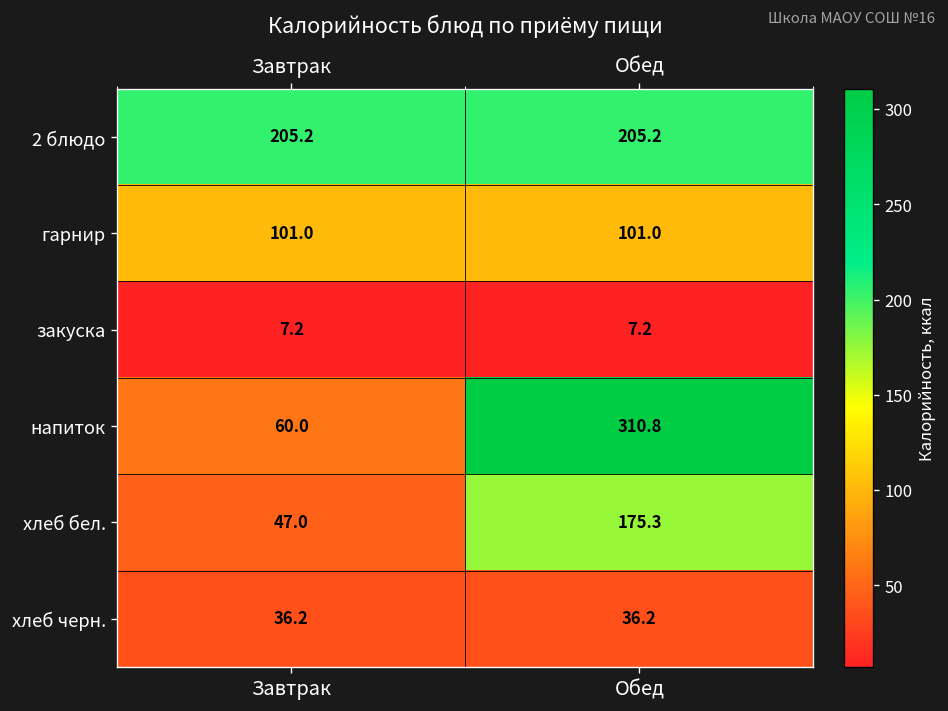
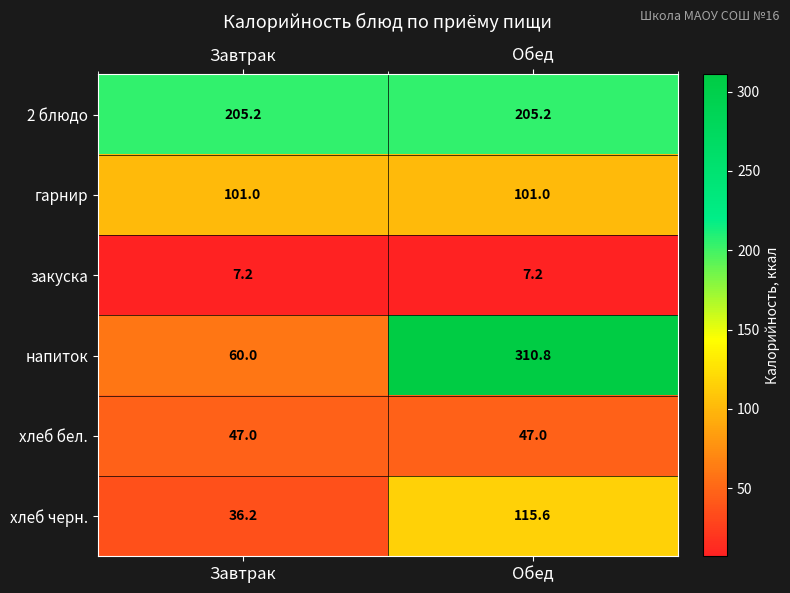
хлеб бел., Обед: 175.3 -> 47.0
хлеб черн., Обед: 36.2 -> 115.6
